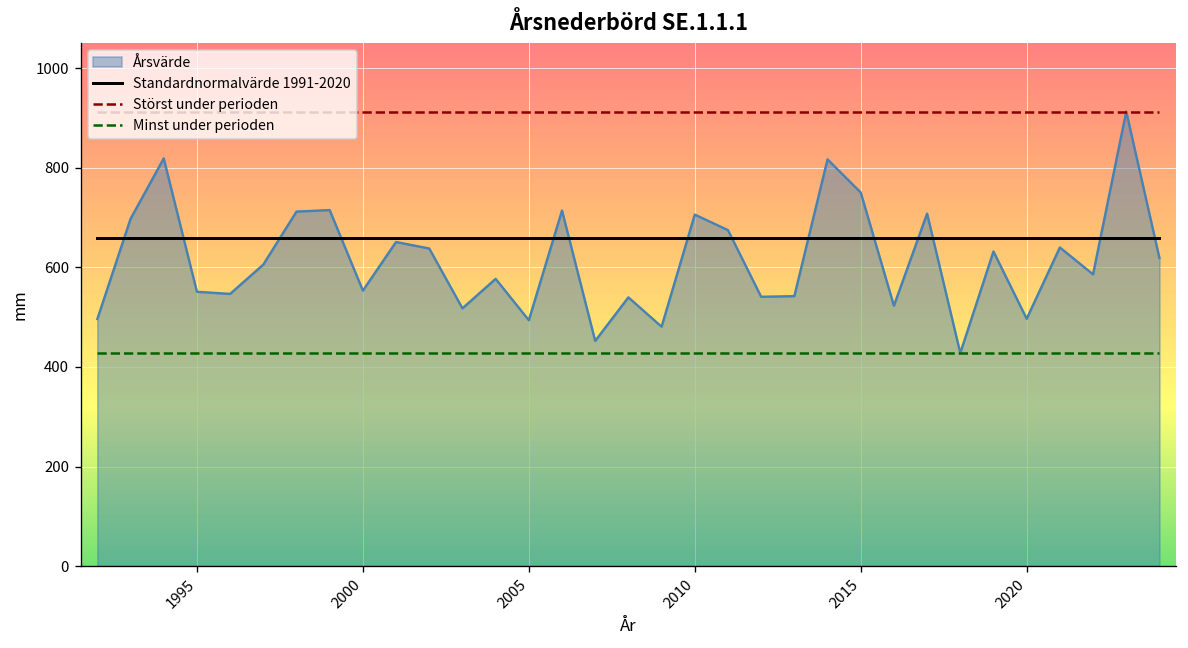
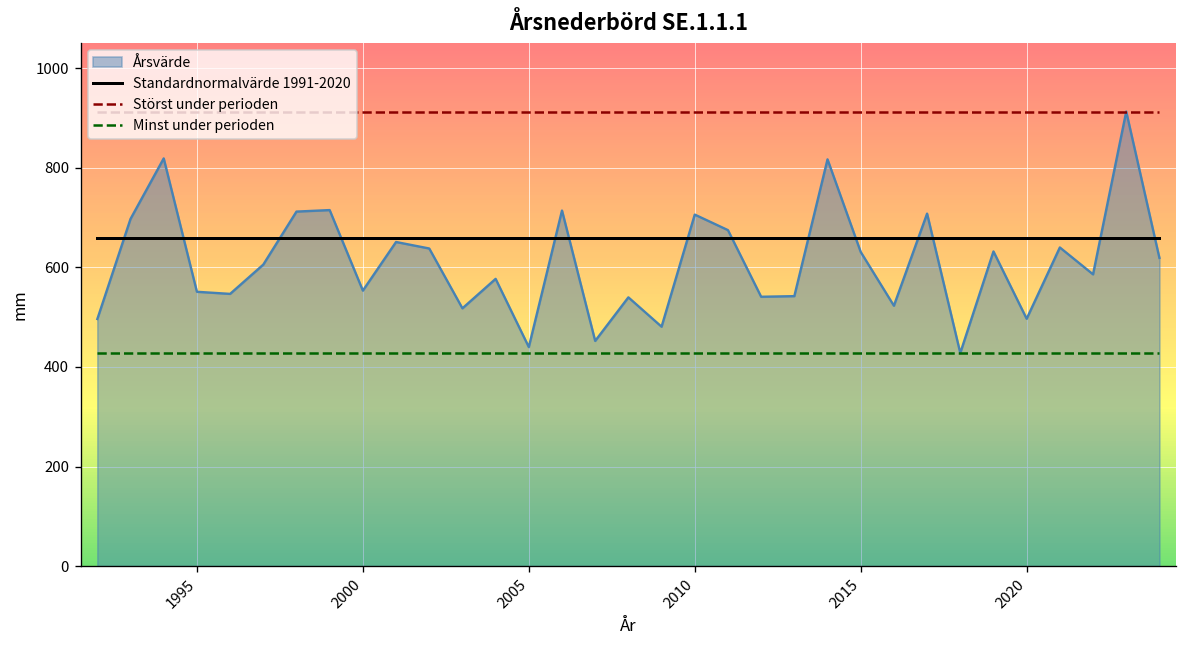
Årsvärde, 2005: 490 -> 440
Årsvärde, 2015: 750 -> 630
